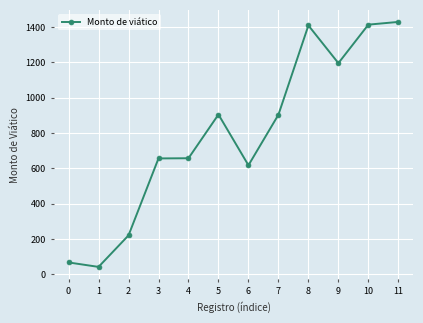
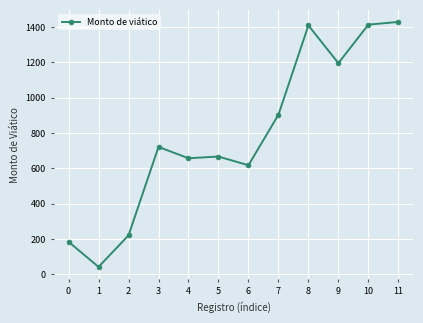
0: 70 -> 180
3: 660 -> 720
5: 900 -> 670
